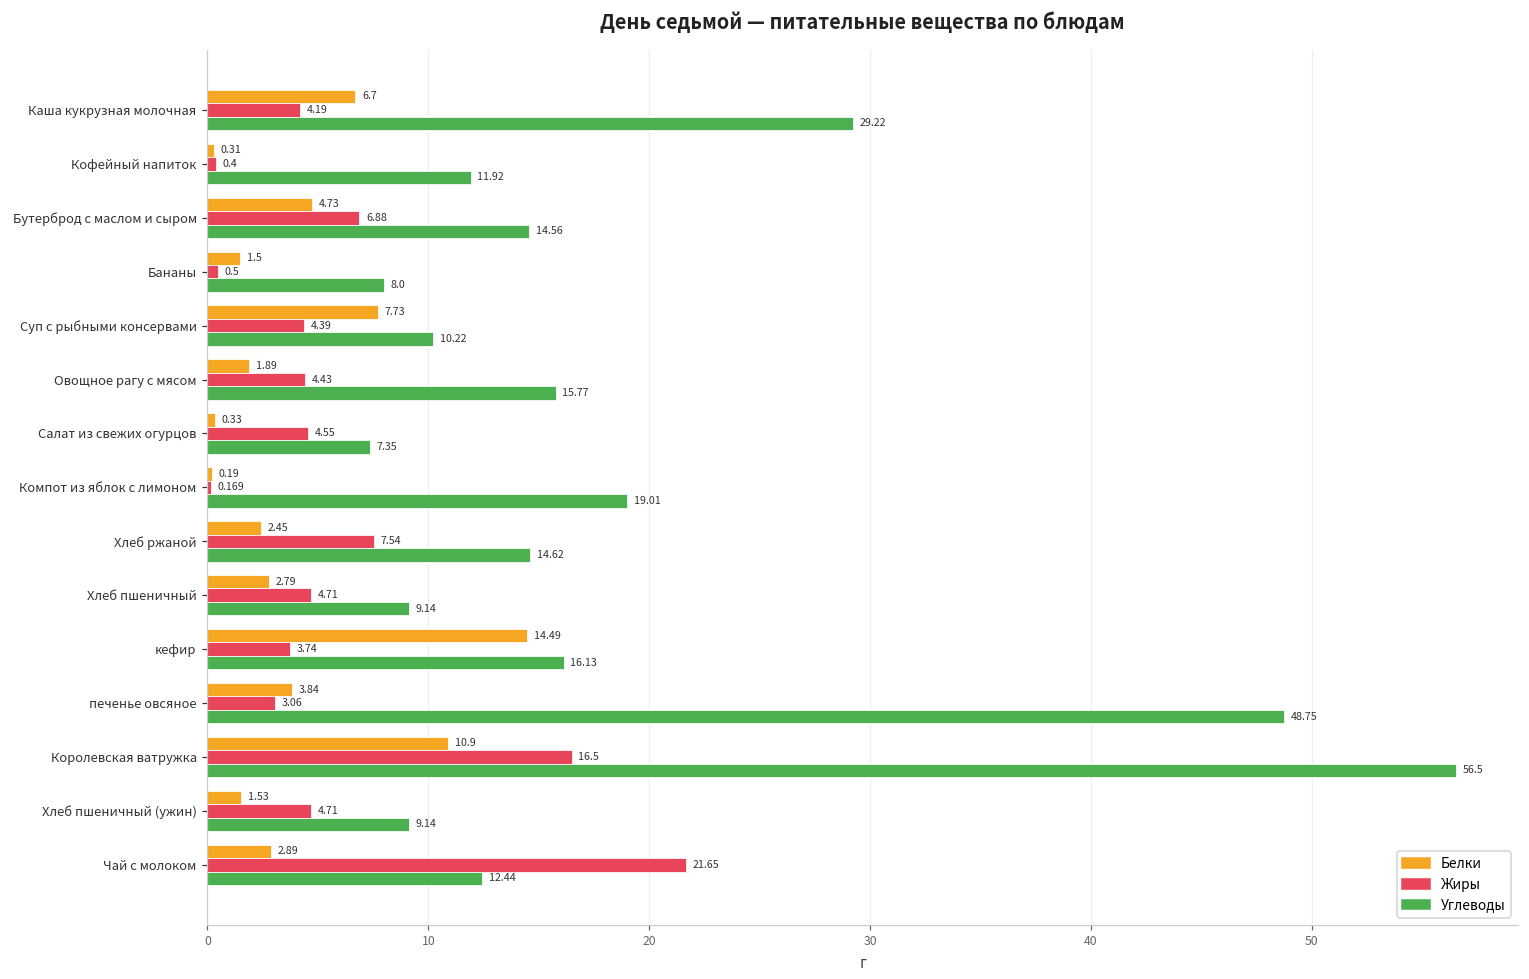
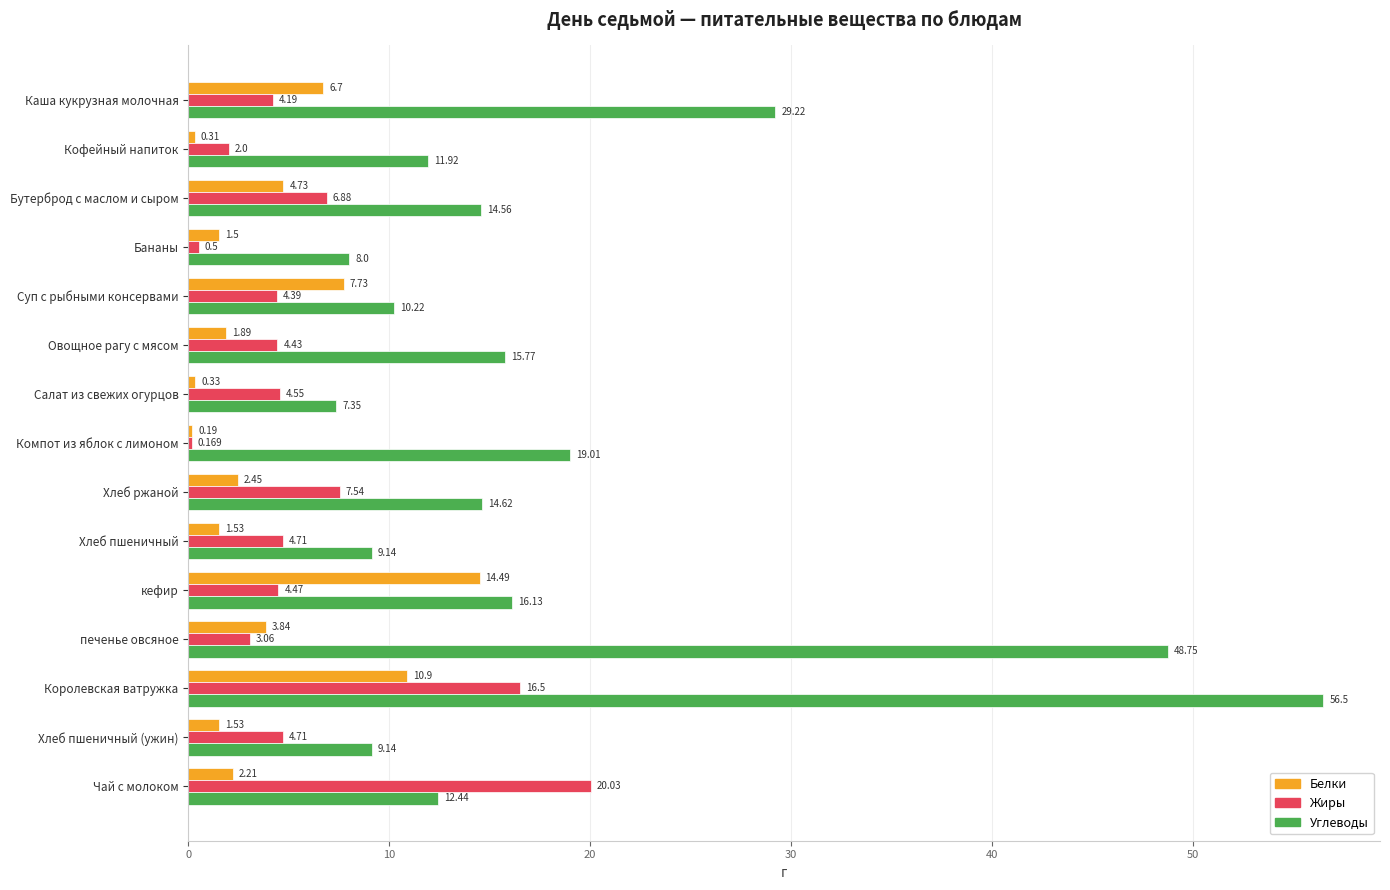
Жиры, Кофейный напиток: 0.4 -> 2.0
Белки, Хлеб пшеничный: 2.79 -> 1.53
Жиры, кефир: 3.74 -> 4.47
Белки, Чай с молоком: 2.89 -> 2.21
Жиры, Чай с молоком: 21.65 -> 20.03
